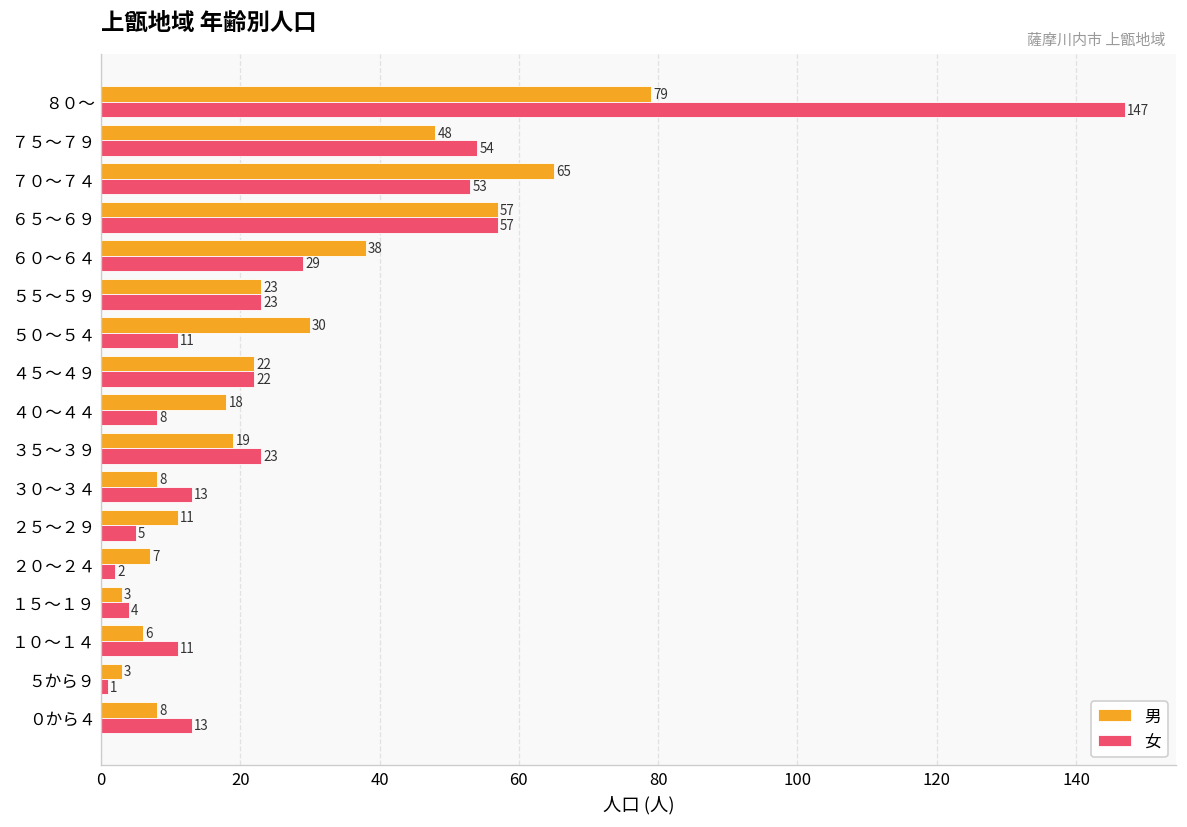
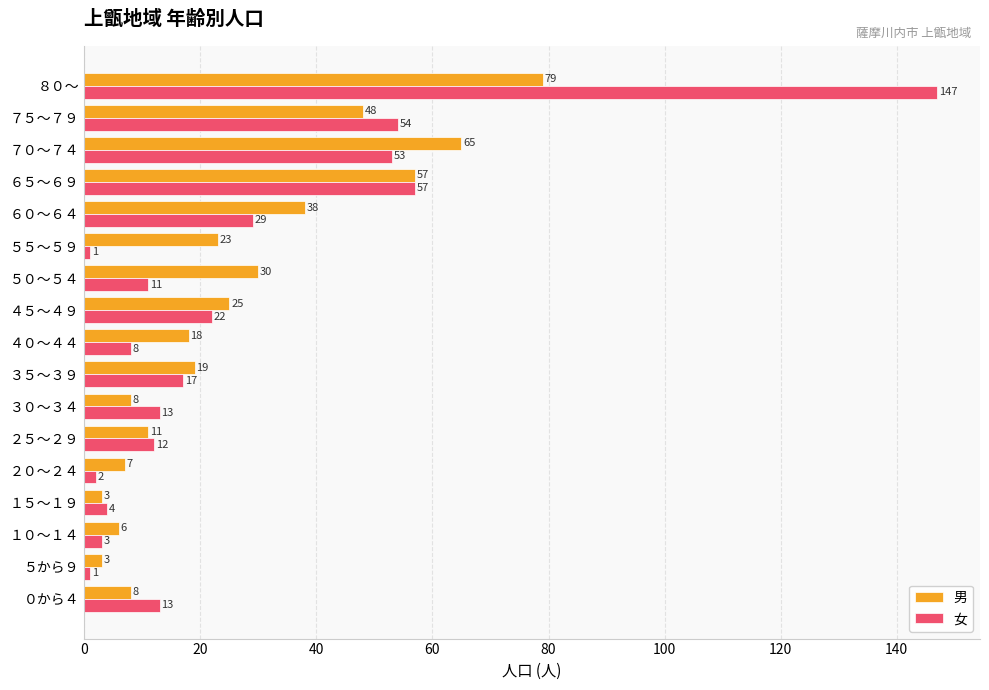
女, ５５～５９: 23 -> 1
男, ４５～４９: 22 -> 25
女, ３５～３９: 23 -> 17
女, ２５～２９: 5 -> 12
女, １０～１４: 11 -> 3
